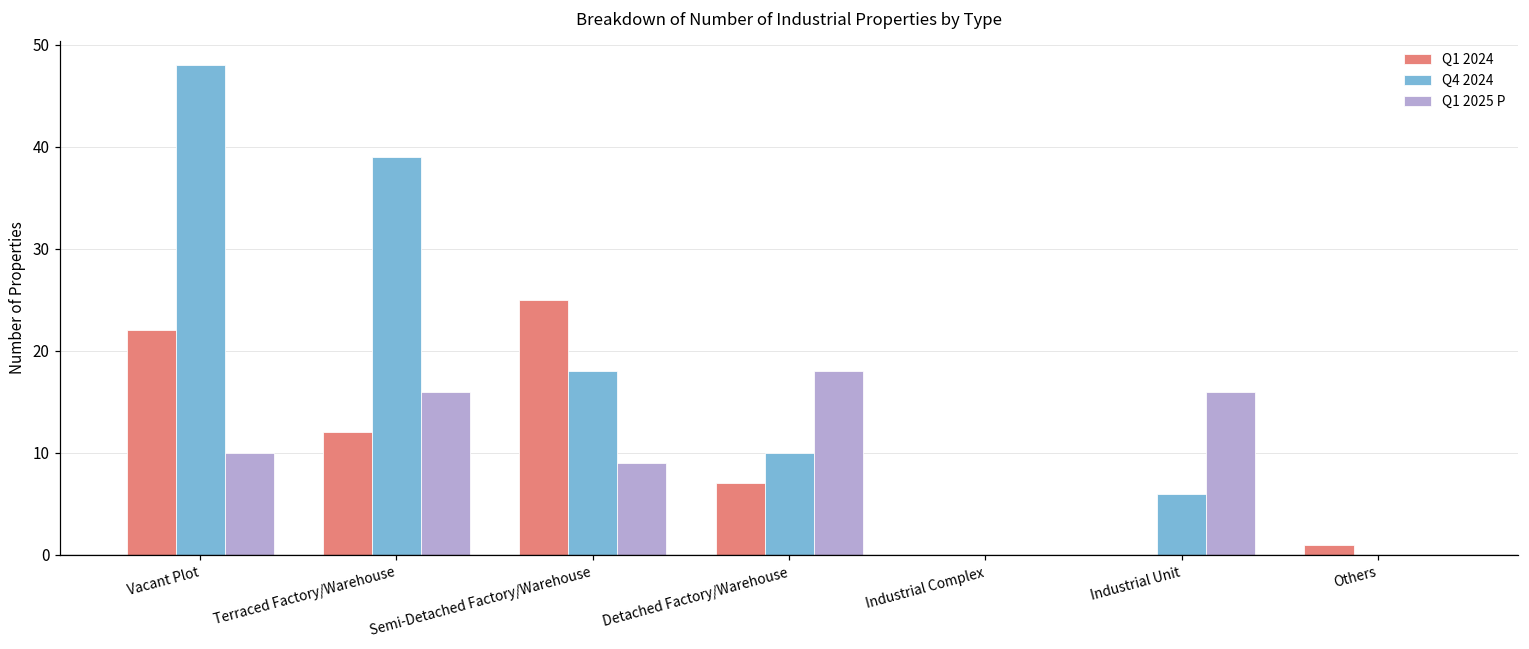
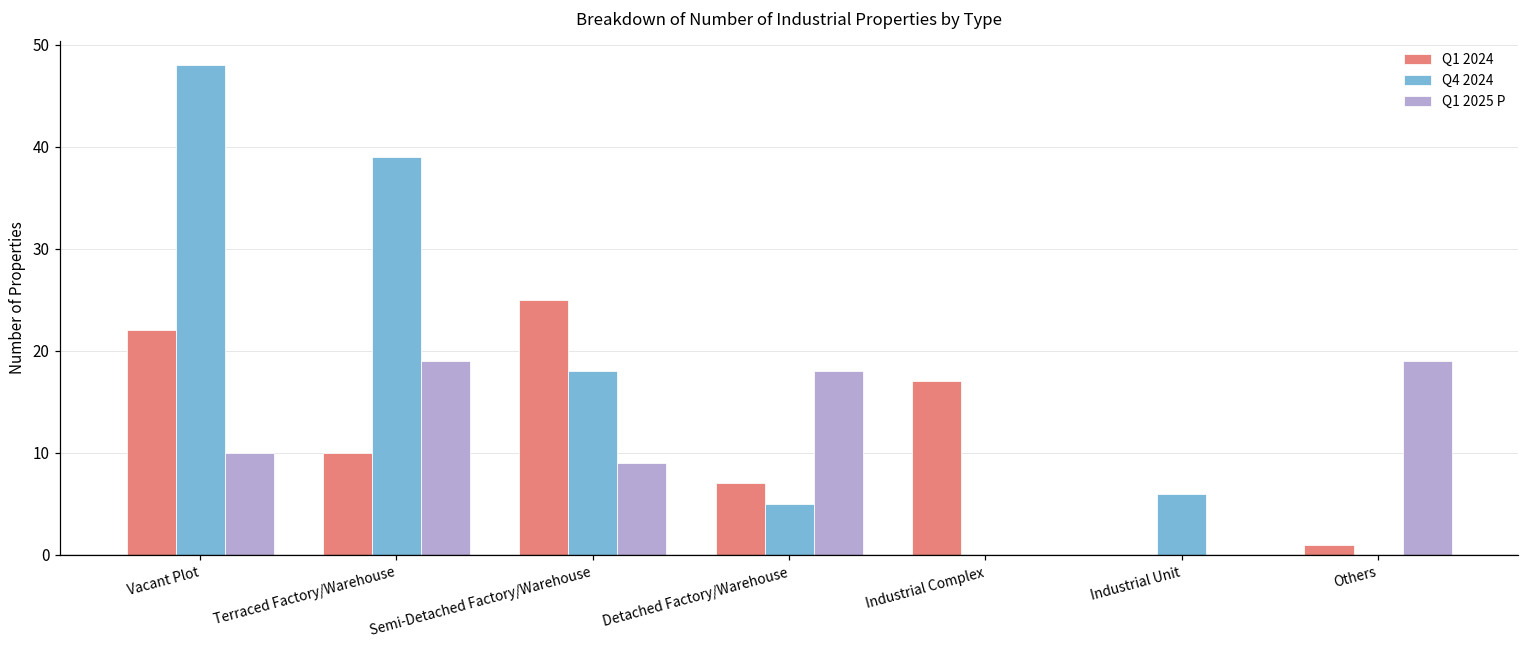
Q1 2024, Terraced Factory/Warehouse: 12 -> 10
Q1 2025 P, Terraced Factory/Warehouse: 16 -> 19
Q4 2024, Detached Factory/Warehouse: 10 -> 5
Q1 2024, Industrial Complex: 0 -> 17
Q1 2025 P, Industrial Unit: 16 -> 0
Q1 2025 P, Others: 0 -> 19
